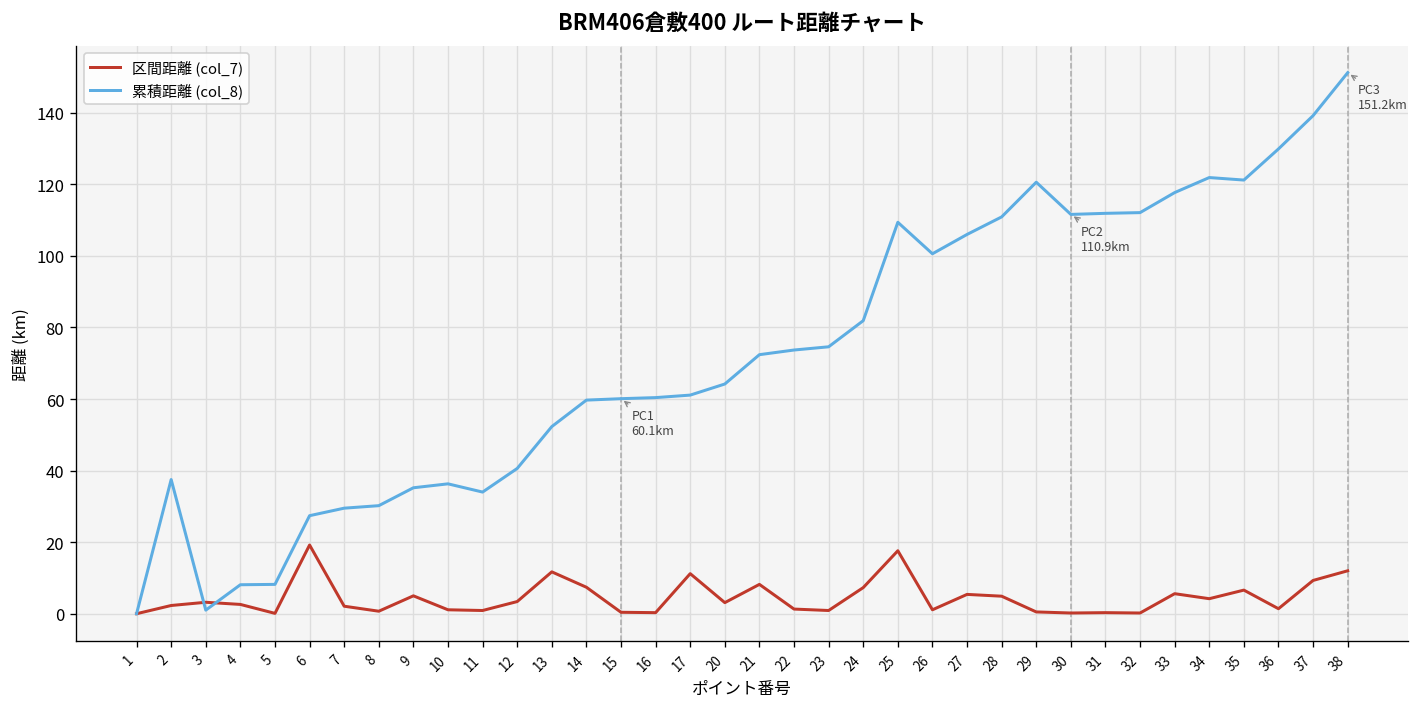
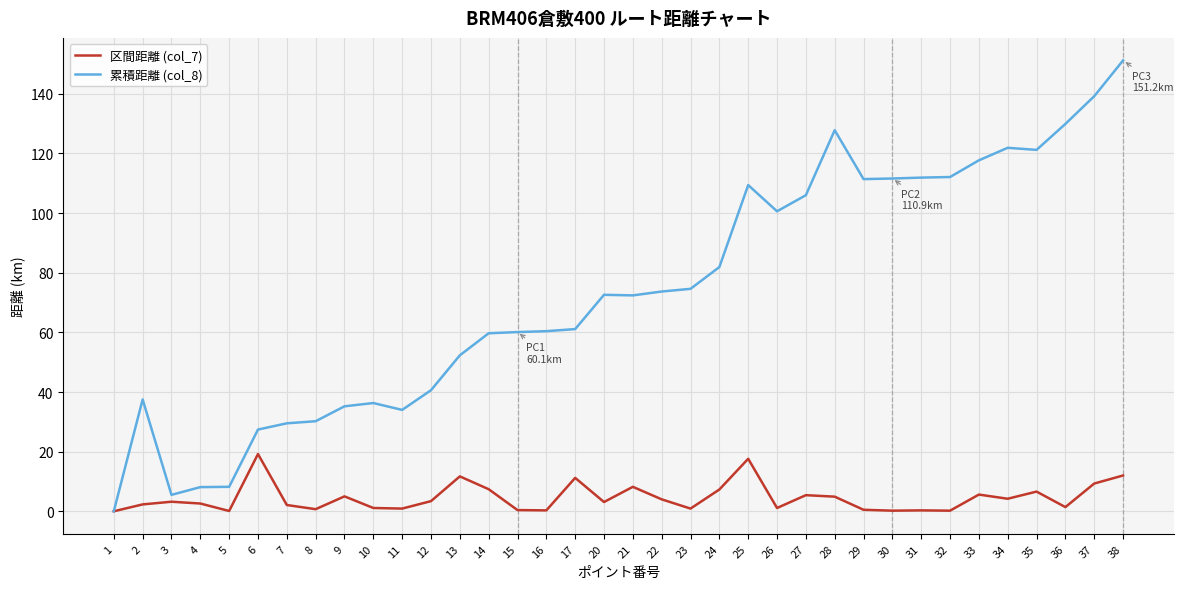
累積距離 (col_8), 3: 1 -> 6
累積距離 (col_8), 20: 64 -> 73
区間距離 (col_7), 22: 1 -> 4
累積距離 (col_8), 28: 111 -> 128
累積距離 (col_8), 29: 121 -> 111
